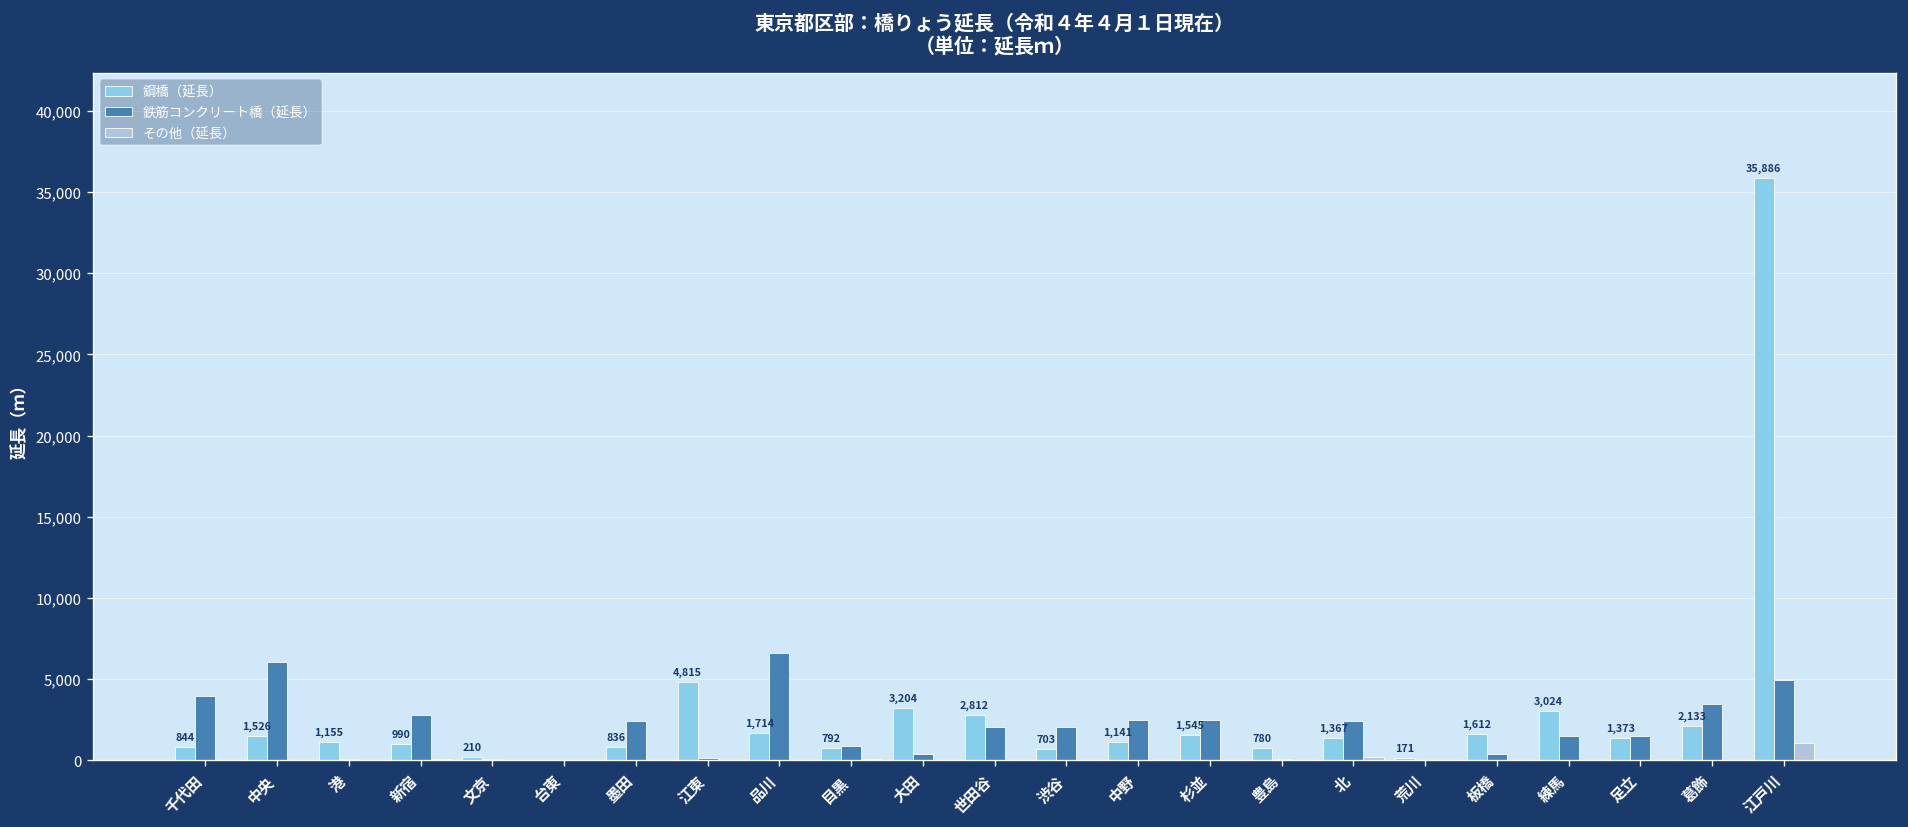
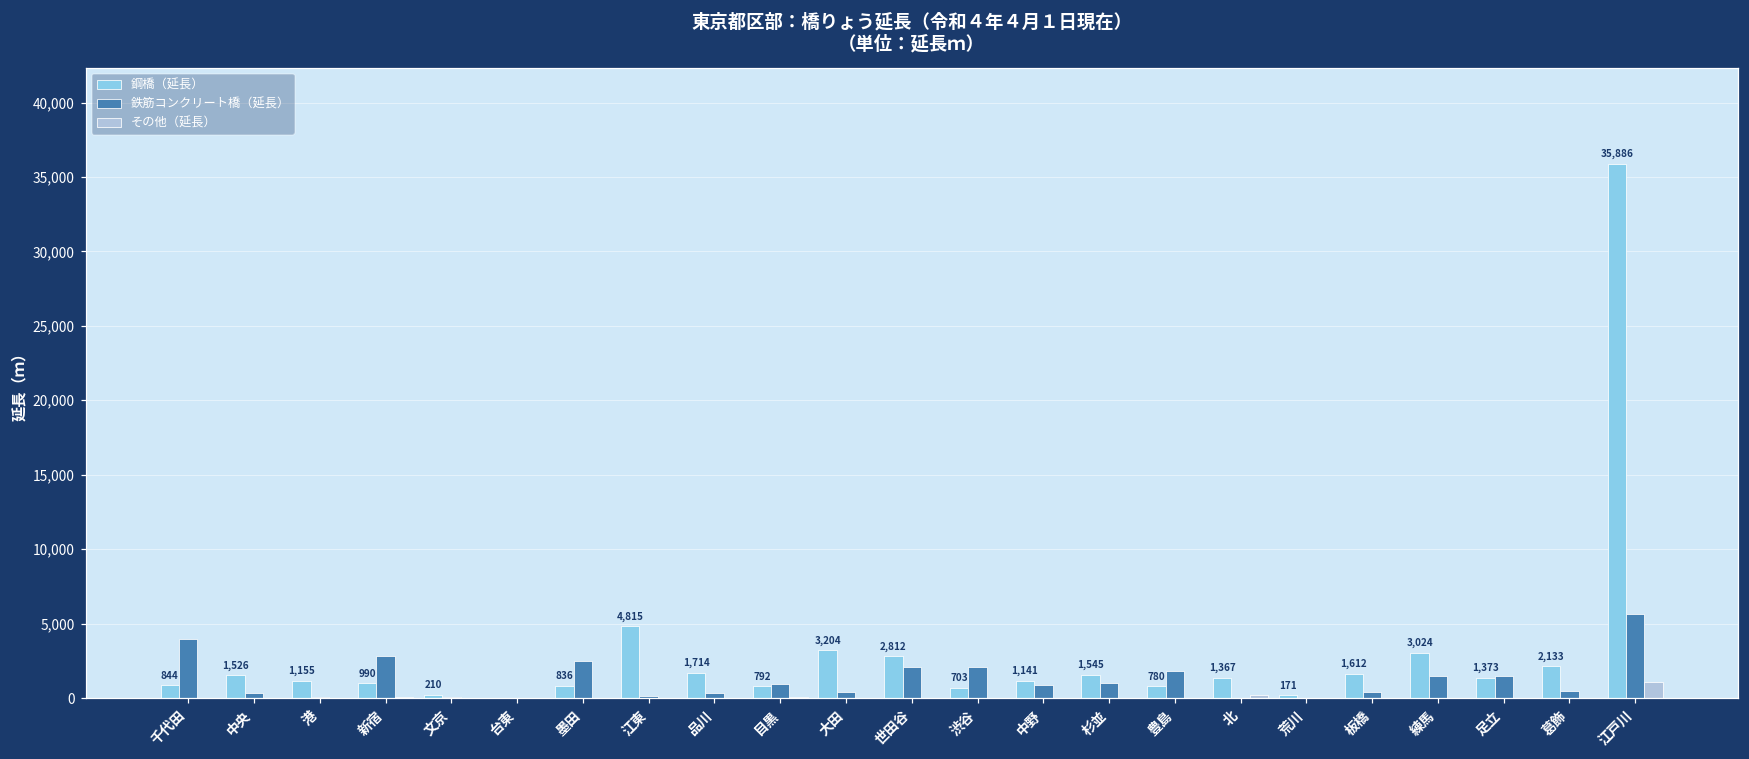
鉄筋コンクリート橋（延長）, 中央: 6,100 -> 300
鉄筋コンクリート橋（延長）, 品川: 6,600 -> 300
鉄筋コンクリート橋（延長）, 中野: 2,500 -> 900
鉄筋コンクリート橋（延長）, 杉並: 2,500 -> 1,000
鉄筋コンクリート橋（延長）, 豊島: 100 -> 1,800
鉄筋コンクリート橋（延長）, 北: 2,400 -> 0
鉄筋コンクリート橋（延長）, 葛飾: 3,500 -> 500
鉄筋コンクリート橋（延長）, 江戸川: 5,000 -> 5,700
